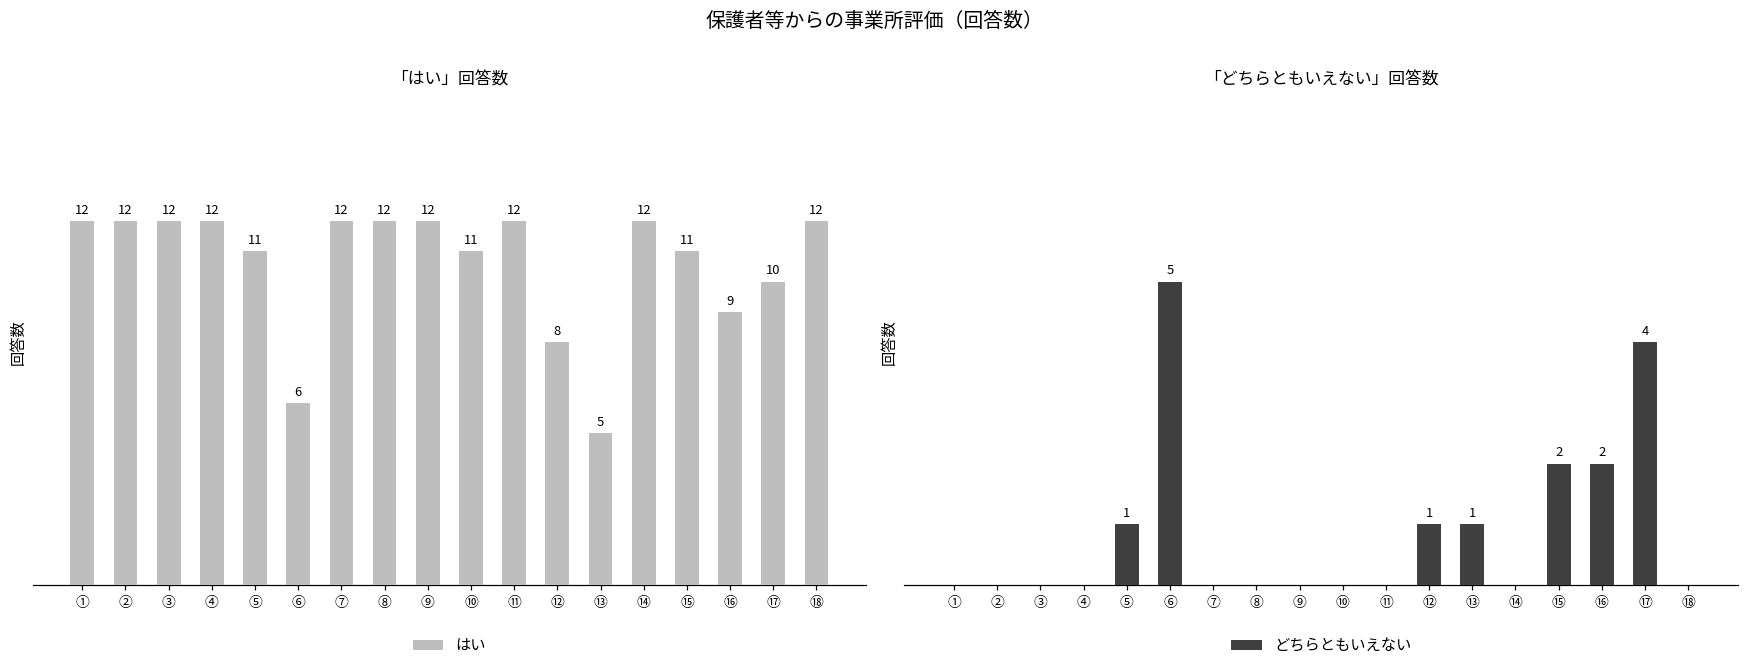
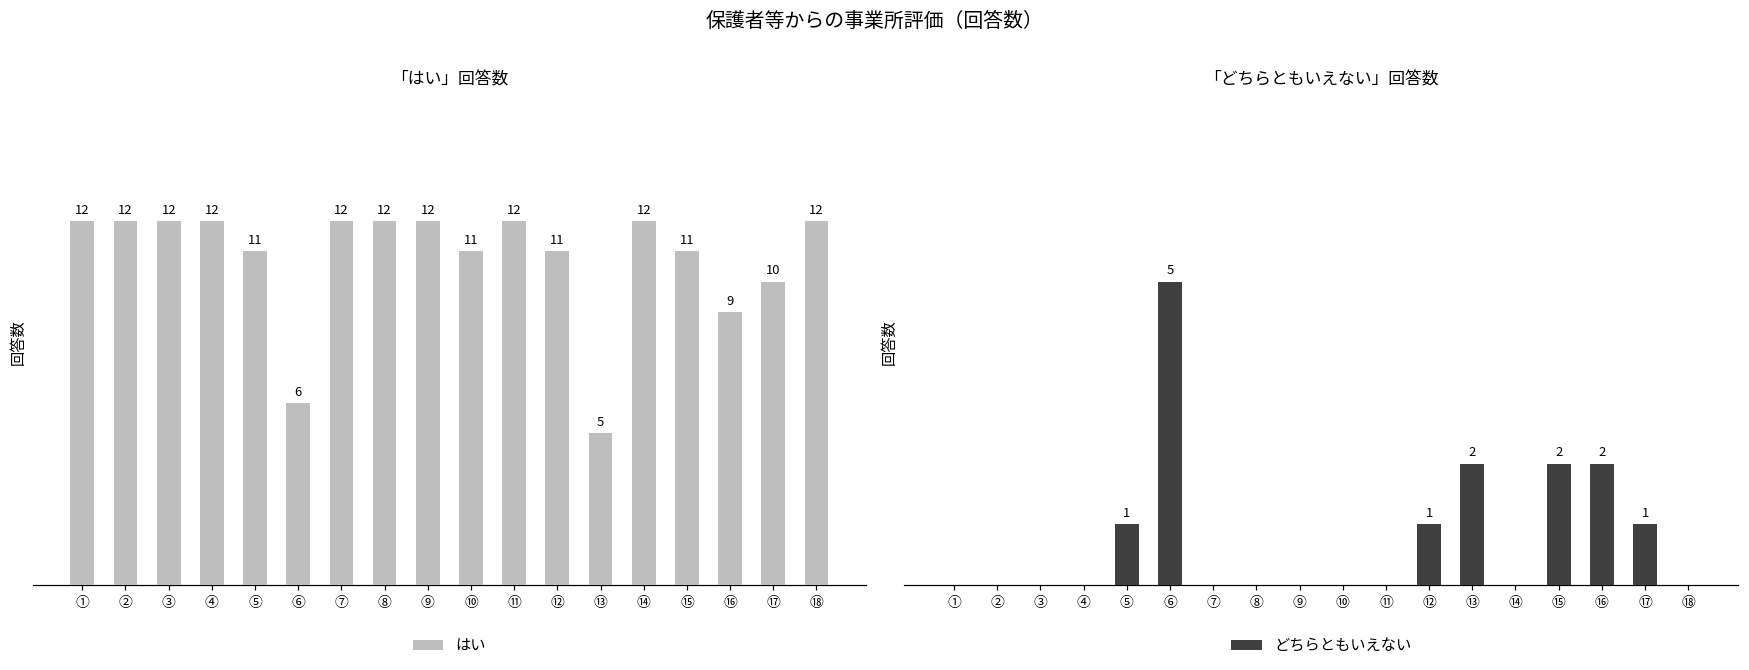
「はい」回答数, ⑫: 8 -> 11
「どちらともいえない」回答数, ⑬: 1 -> 2
「どちらともいえない」回答数, ⑰: 4 -> 1
